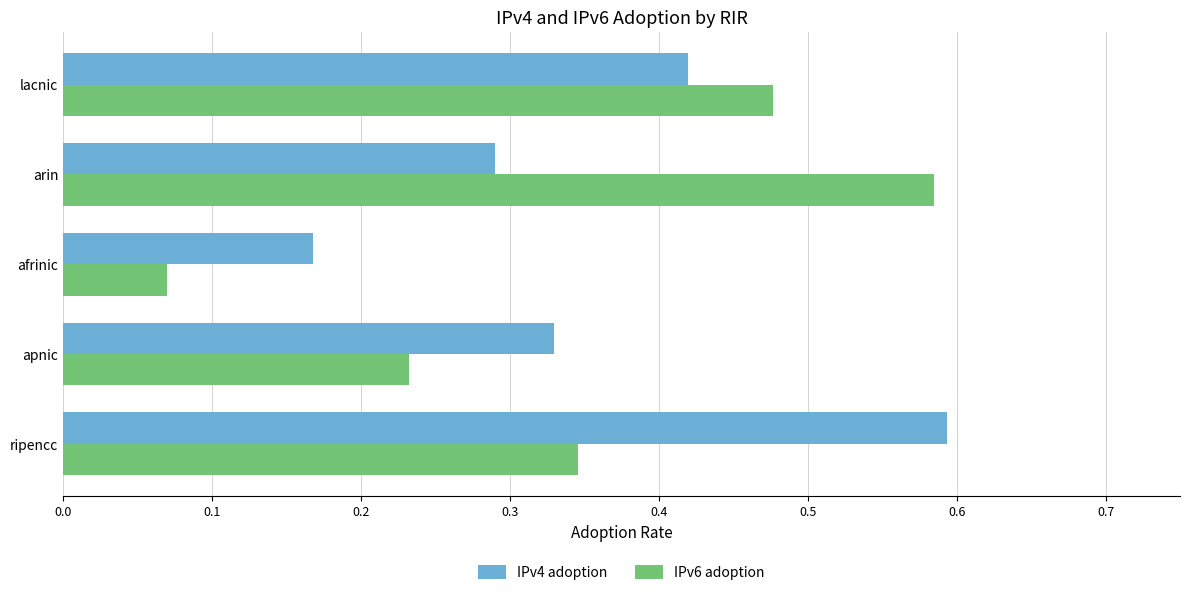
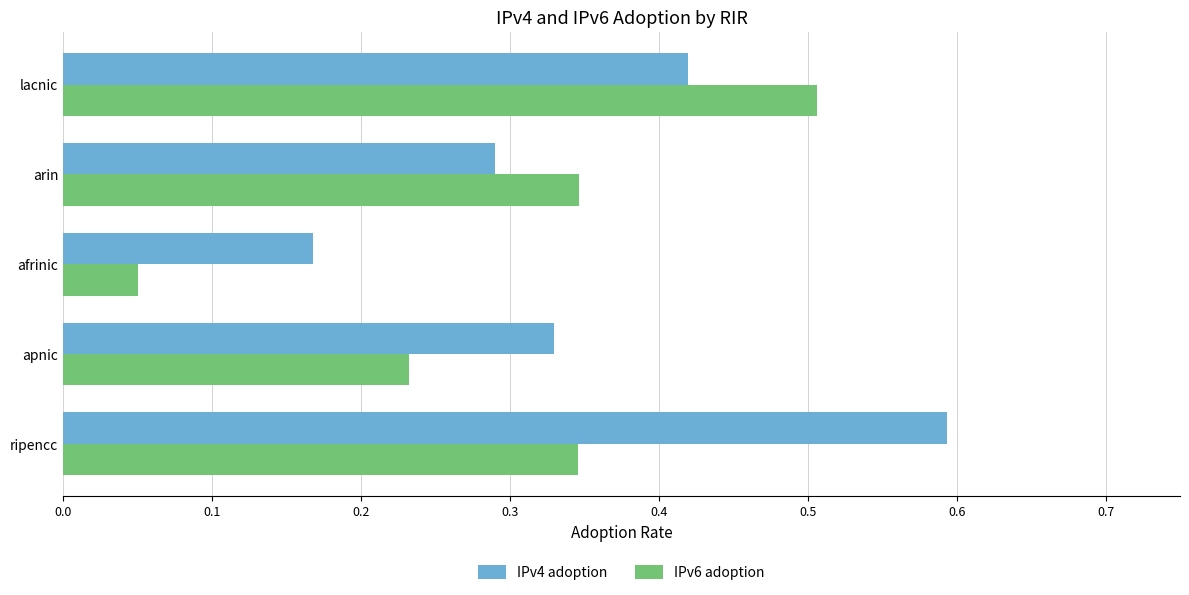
IPv6 adoption, lacnic: 0.476 -> 0.506
IPv6 adoption, arin: 0.585 -> 0.347
IPv6 adoption, afrinic: 0.07 -> 0.05
